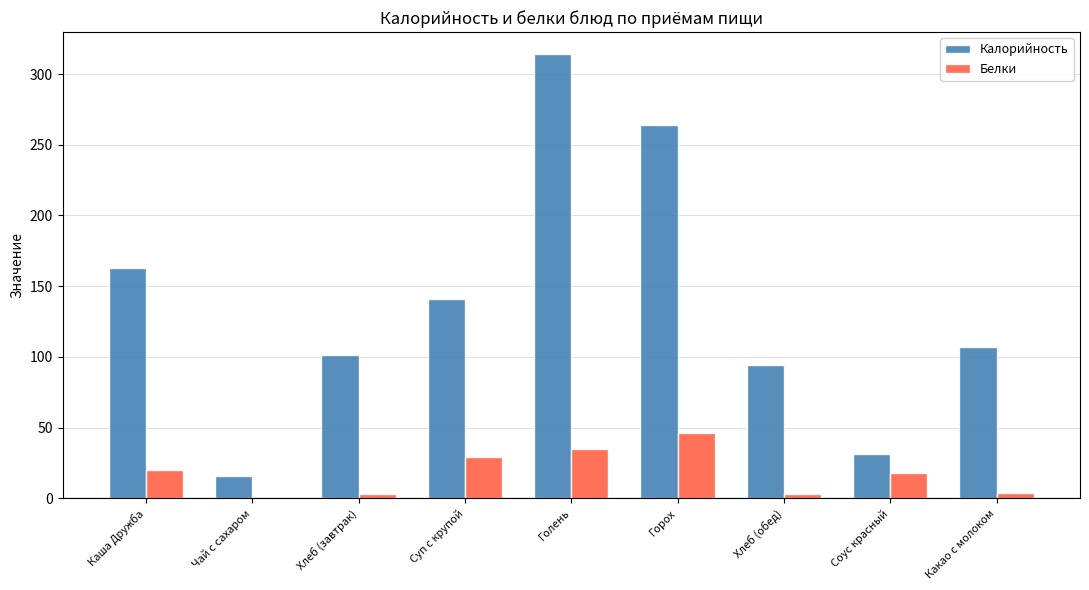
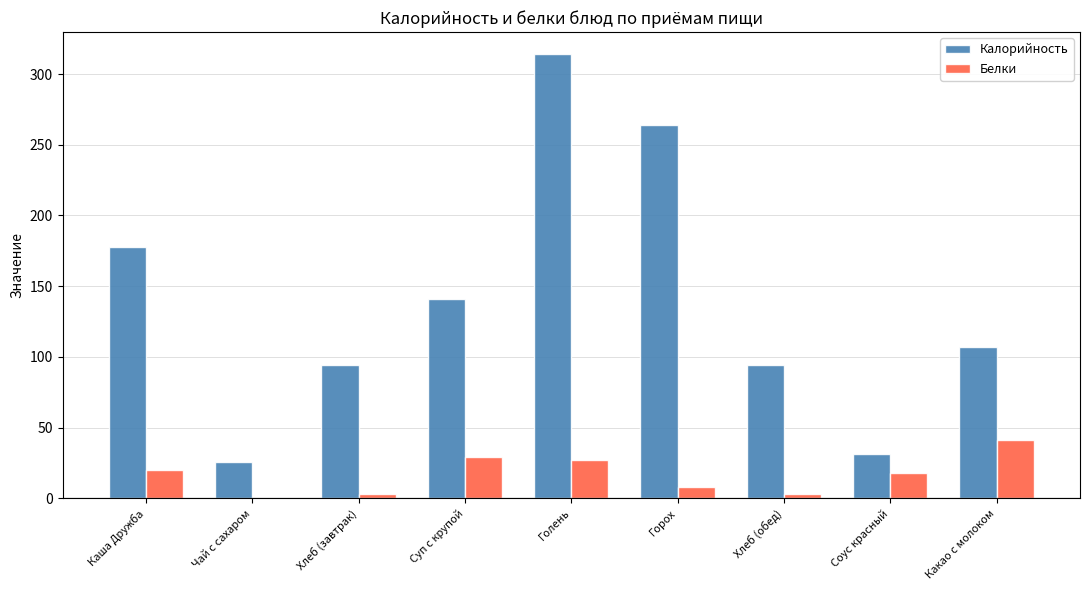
Калорийность, Каша Дружба: 163 -> 178
Калорийность, Чай с сахаром: 16 -> 26
Калорийность, Хлеб (завтрак): 101 -> 94
Белки, Голень: 35 -> 27
Белки, Горох: 46 -> 8
Белки, Какао с молоком: 4 -> 41
